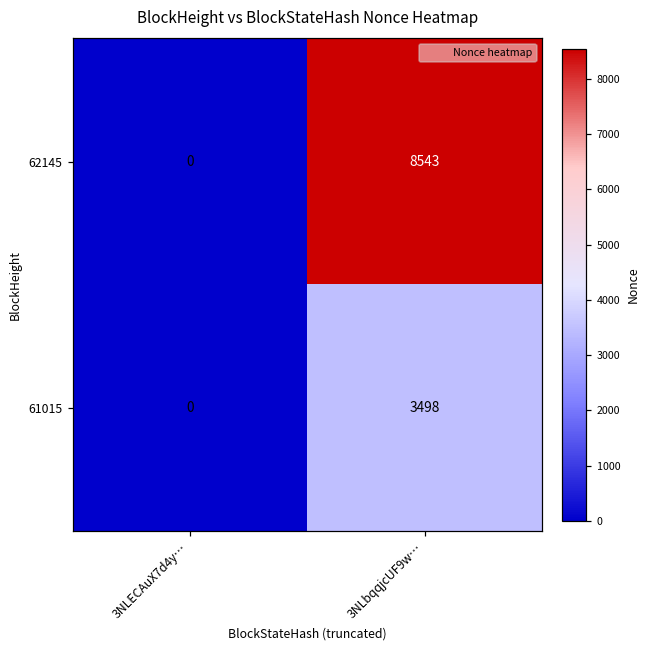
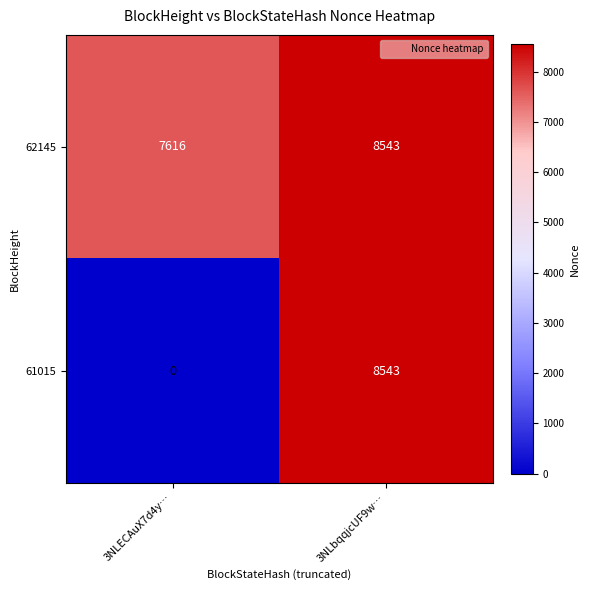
62145, 3NLECAuX7d4y…: 0 -> 7616
61015, 3NLbqqjcUF9w…: 3498 -> 8543
